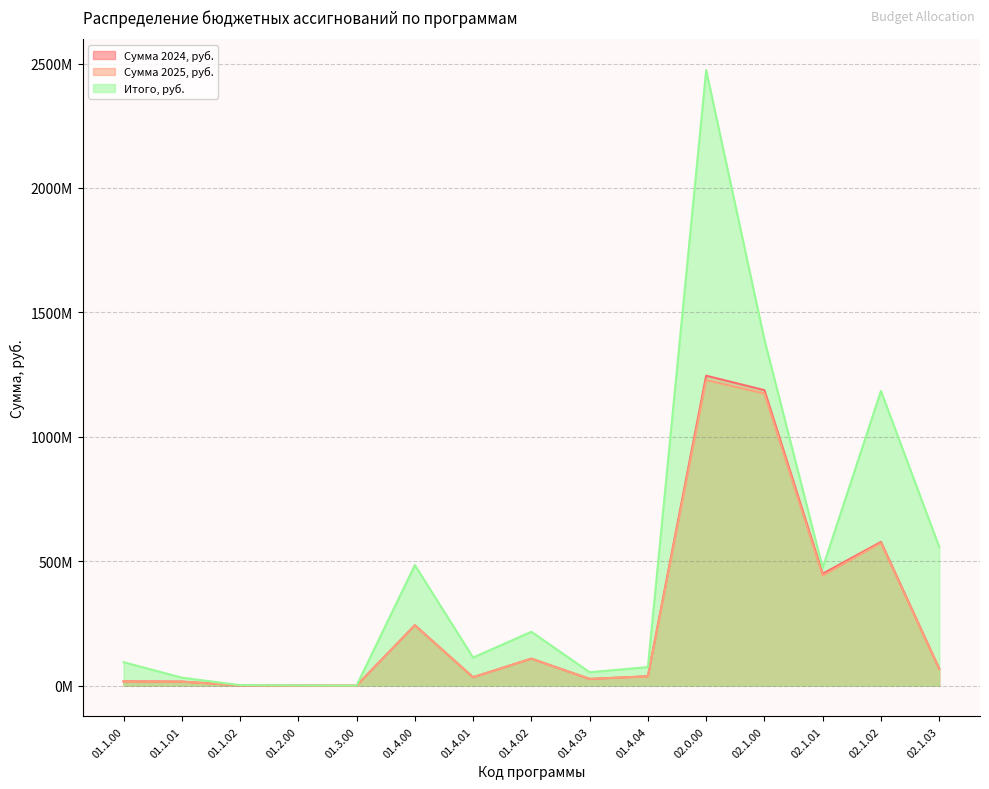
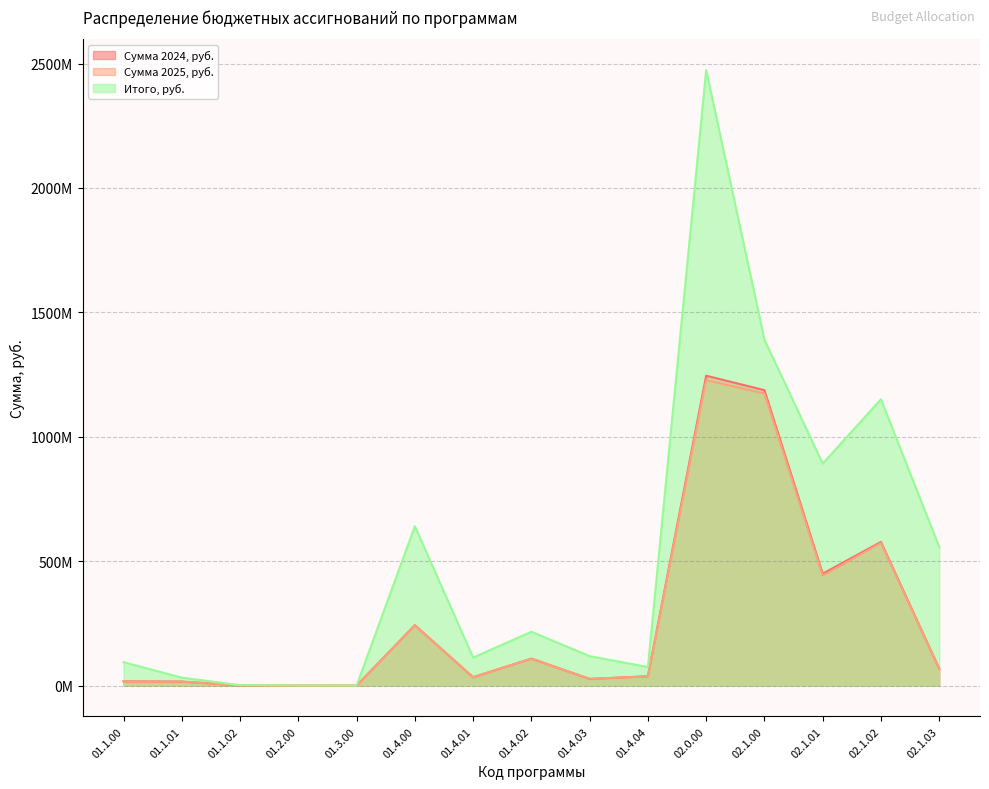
Итого, руб., 01.4.00: 480000000 -> 640000000
Итого, руб., 01.4.03: 50000000 -> 120000000
Итого, руб., 02.1.01: 470000000 -> 890000000
Итого, руб., 02.1.02: 1180000000 -> 1150000000
